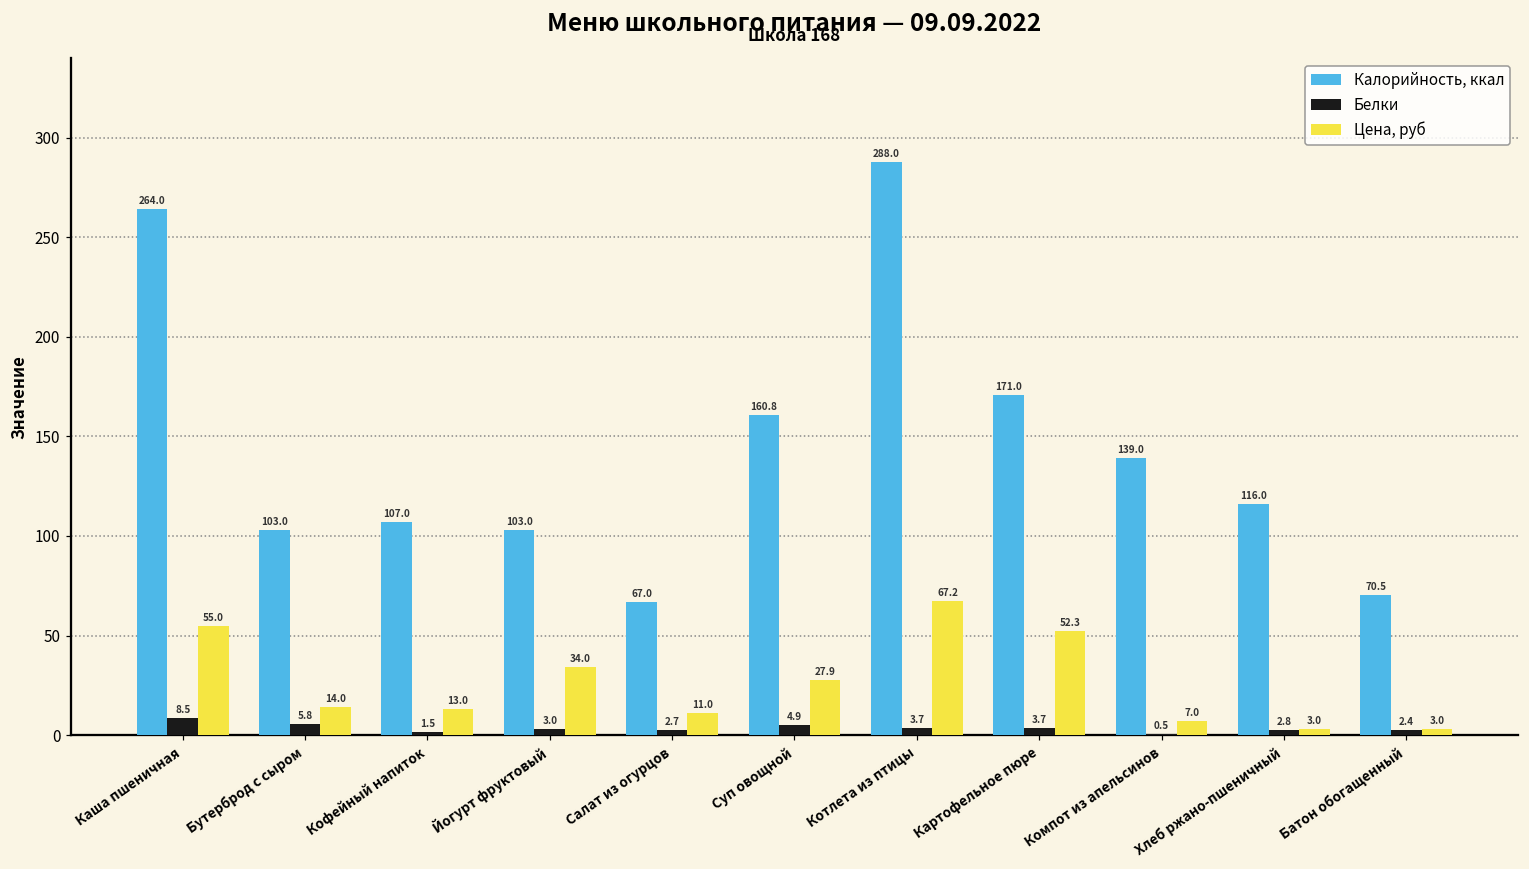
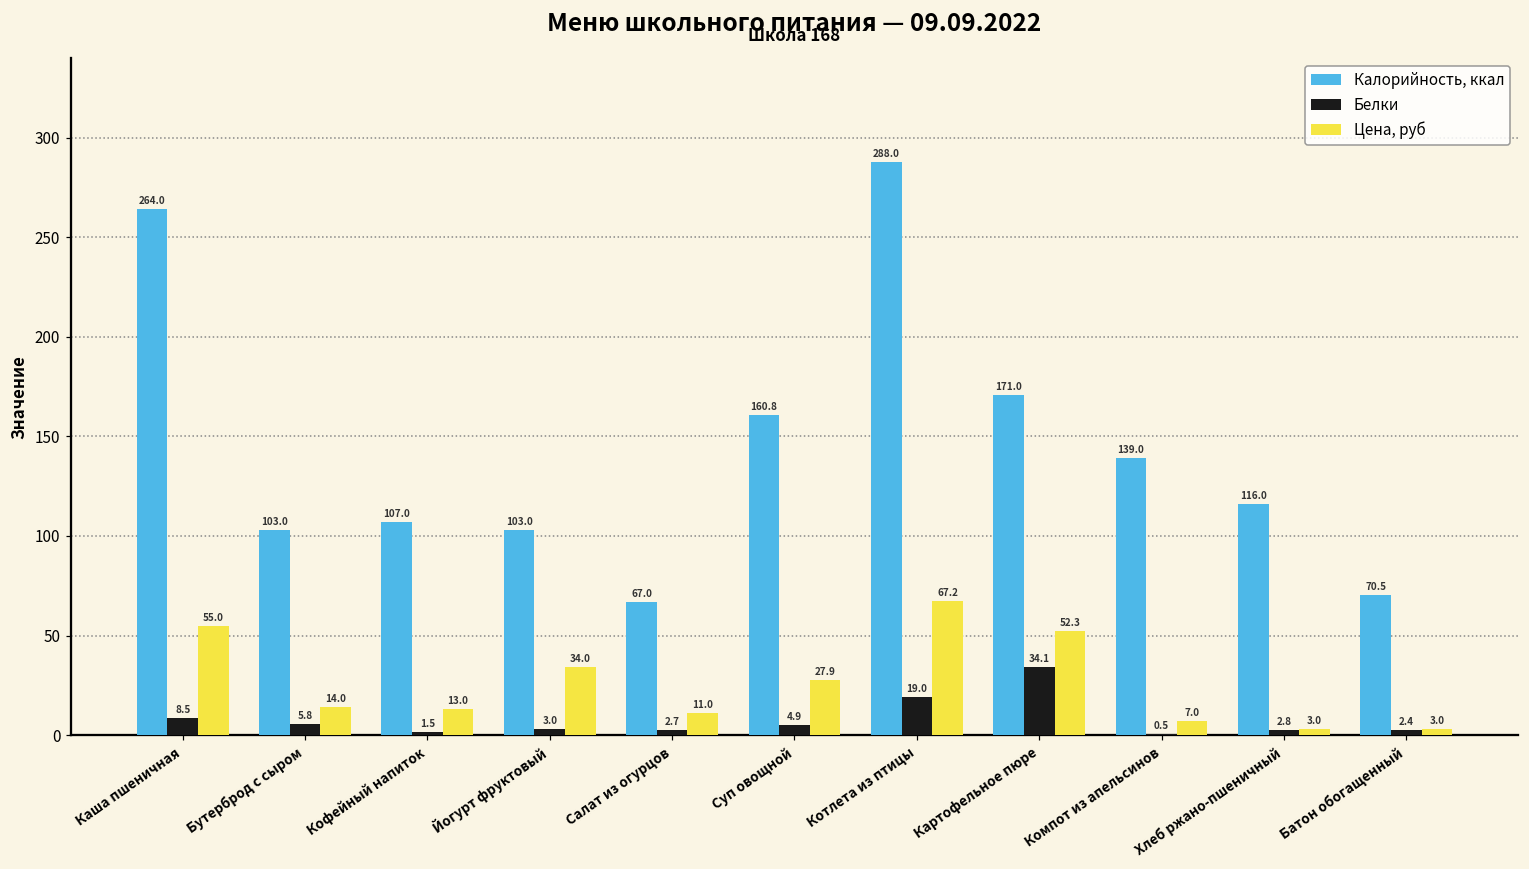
Белки, Котлета из птицы: 3.7 -> 19.0
Белки, Картофельное пюре: 3.7 -> 34.1
